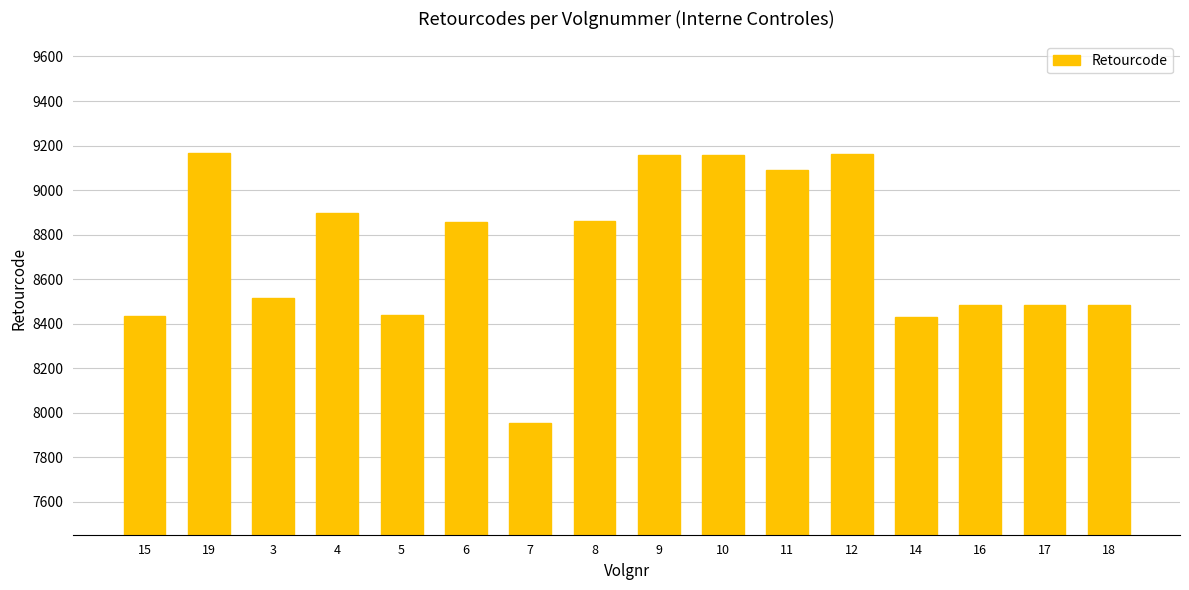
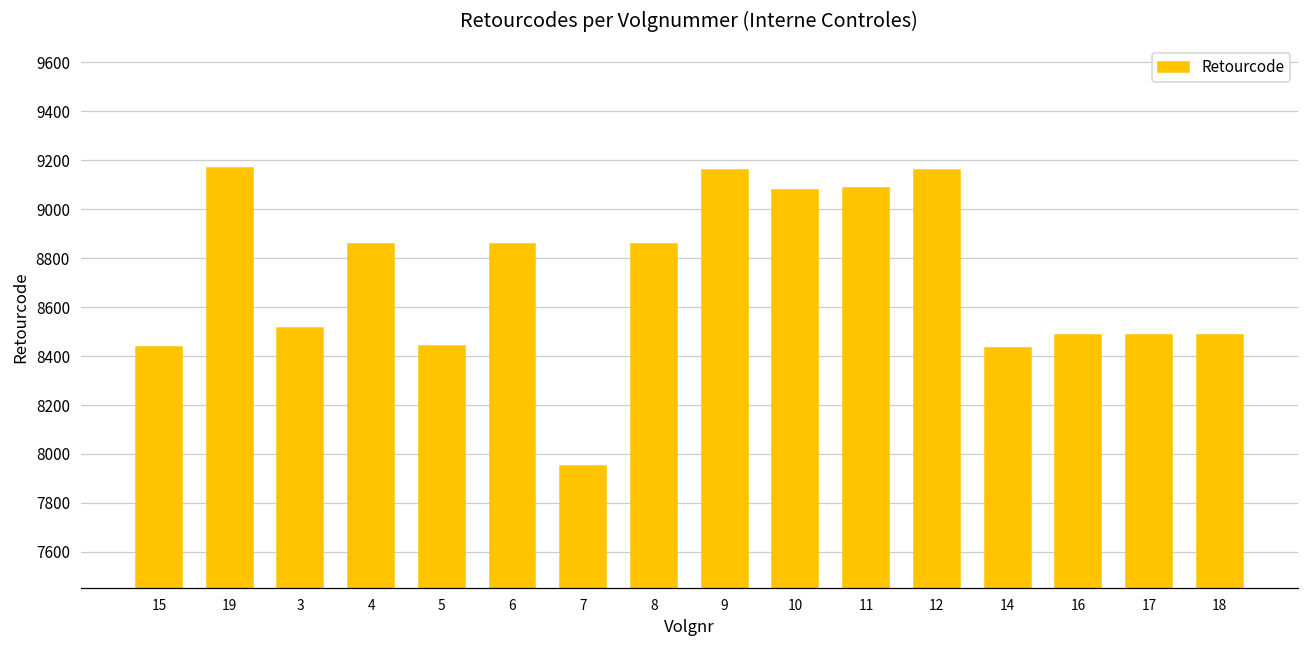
4: 8900 -> 8860
10: 9160 -> 9080
